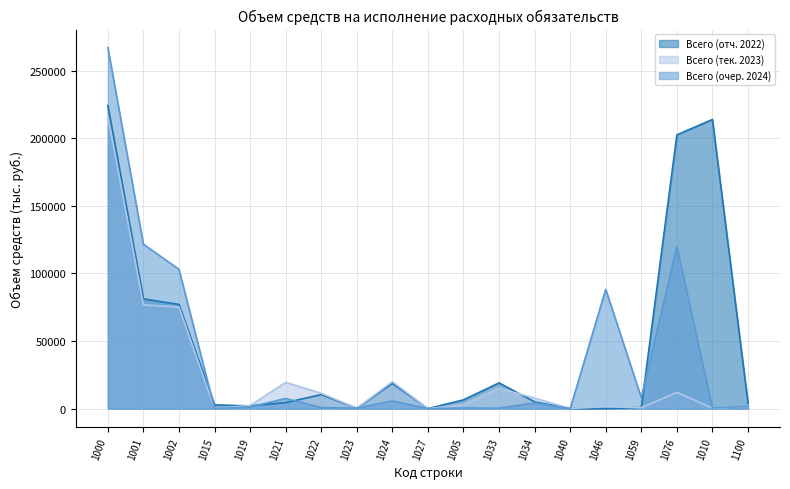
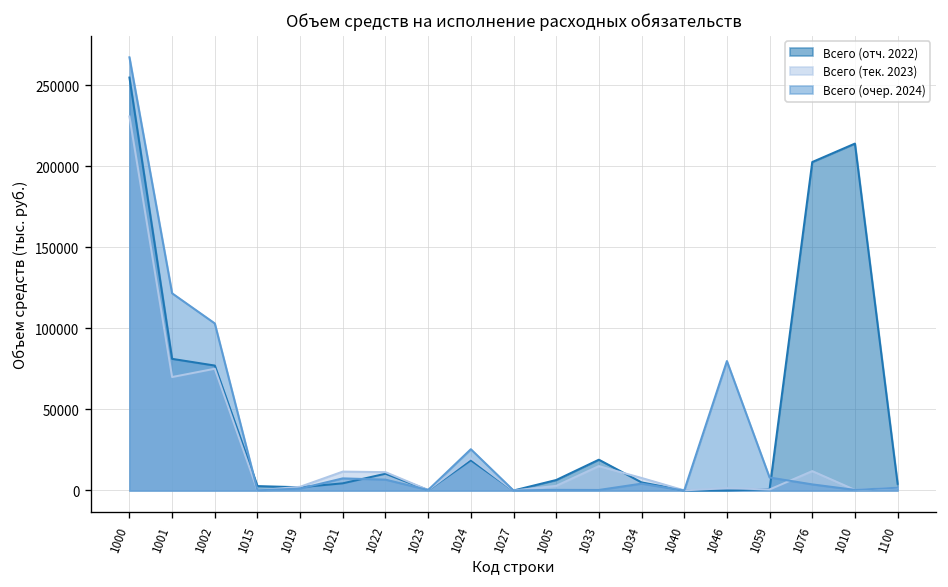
Всего (отч. 2022), 1000: 224000 -> 255000
Всего (тек. 2023), 1000: 217000 -> 231000
Всего (тек. 2023), 1001: 77000 -> 70000
Всего (тек. 2023), 1021: 19000 -> 12000
Всего (очер. 2024), 1022: 1000 -> 7000
Всего (очер. 2024), 1024: 6000 -> 25000
Всего (очер. 2024), 1046: 88000 -> 80000
Всего (очер. 2024), 1076: 120000 -> 4000
